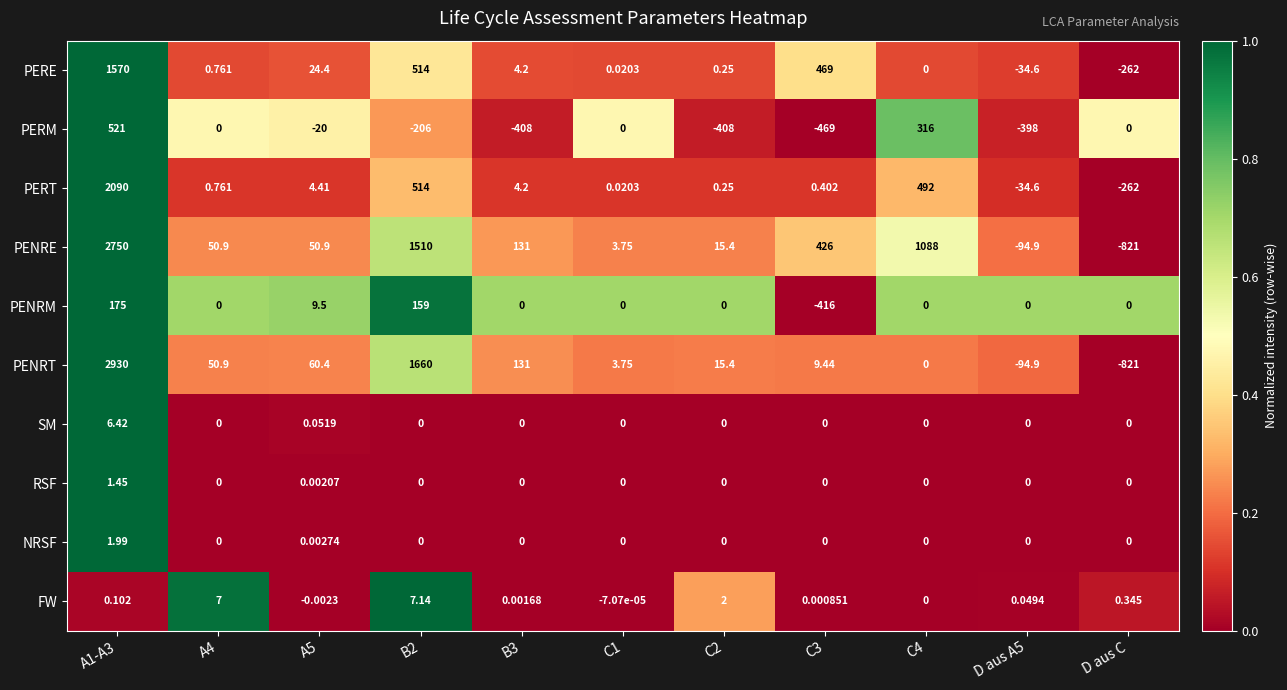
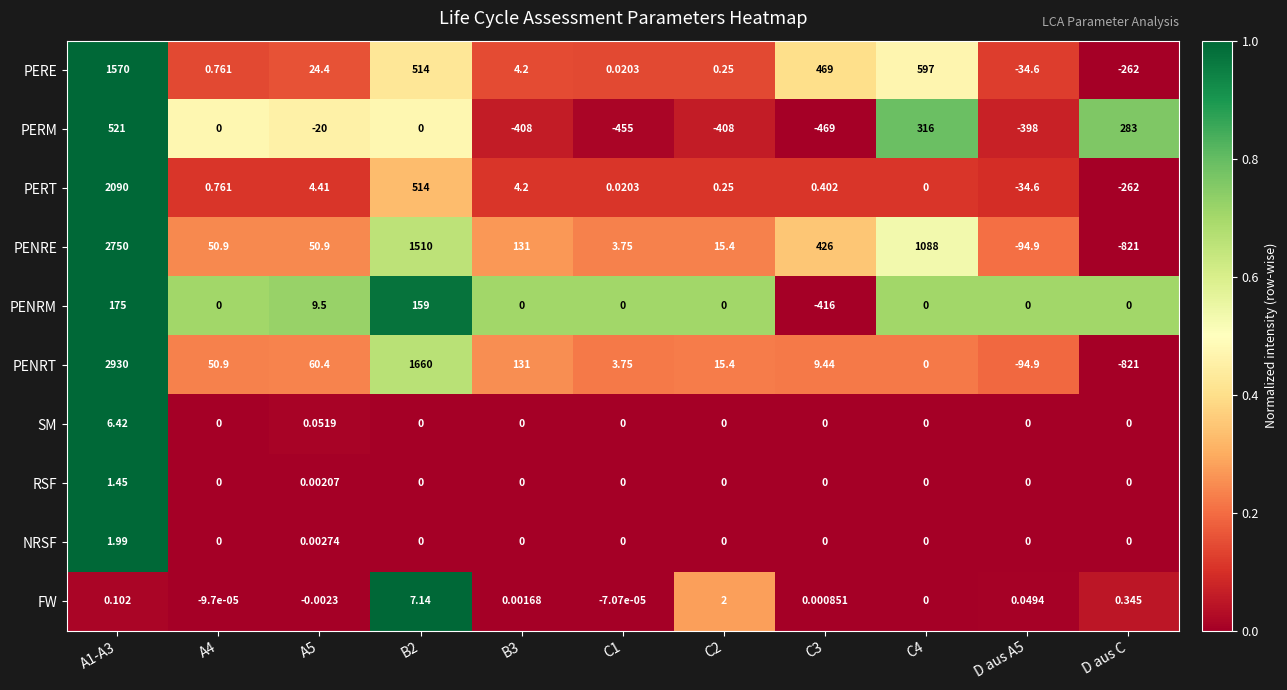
PERE, C4: 0 -> 597
PERM, B2: -206 -> 0
PERM, C1: 0 -> -455
PERM, D aus C: 0 -> 283
PERT, C4: 492 -> 0
FW, A4: 7 -> -9.7e-05
